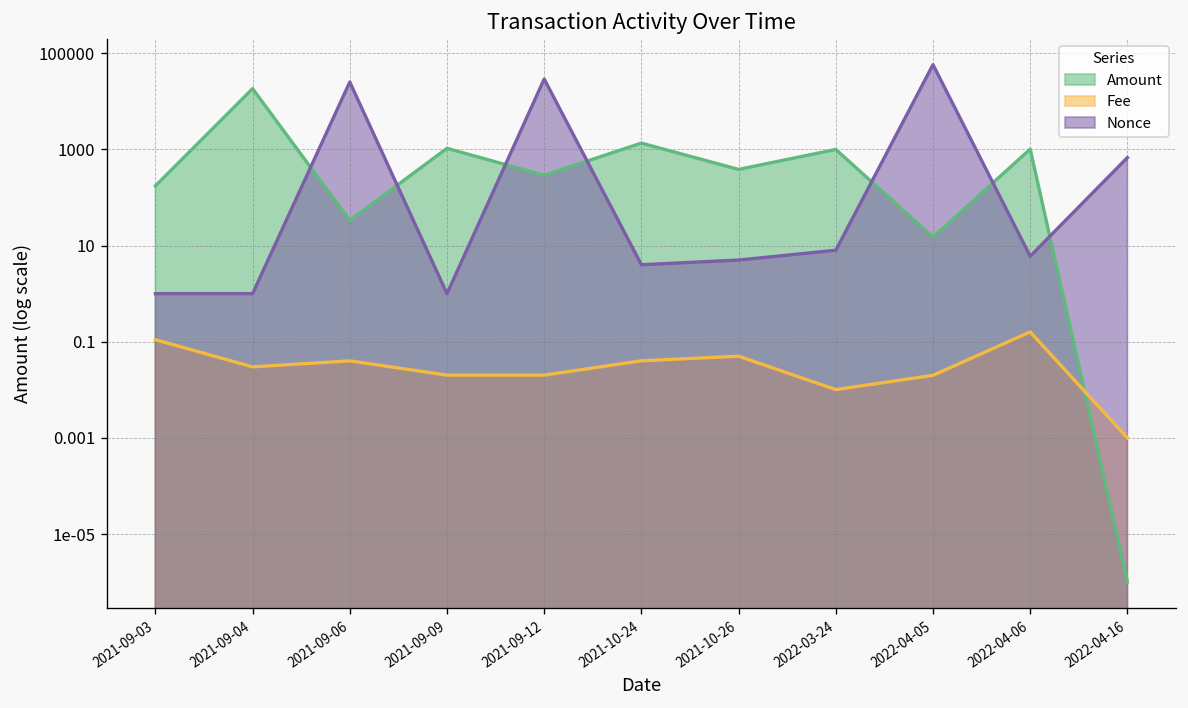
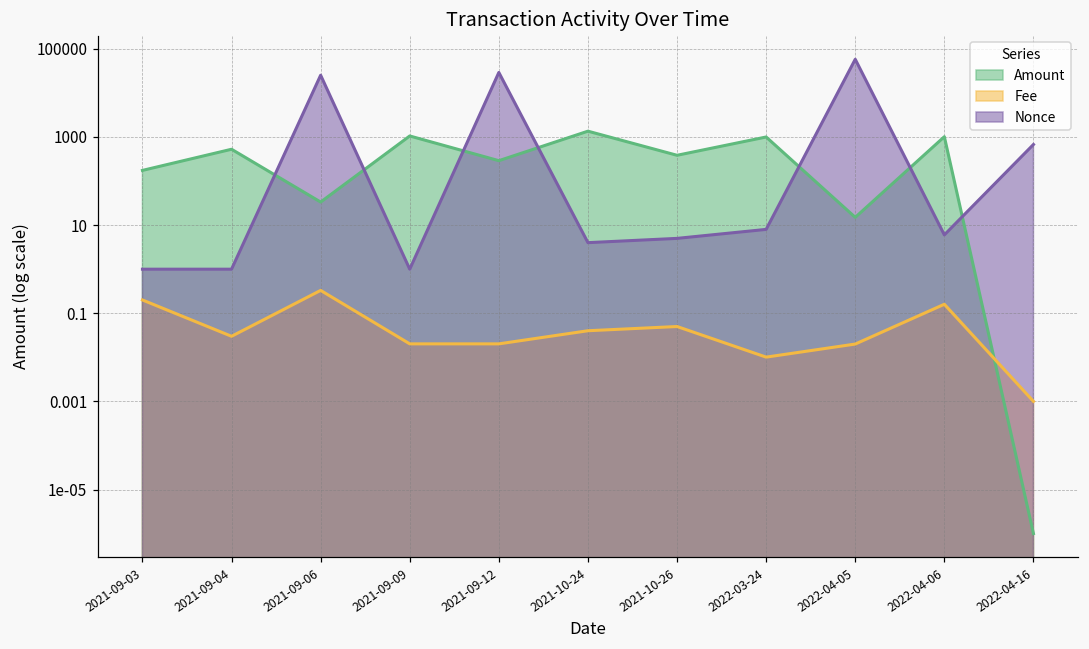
Fee, 2021-09-03: 0.11 -> 0.2
Amount, 2021-09-04: 20000 -> 500
Fee, 2021-09-06: 0.04 -> 0.3
